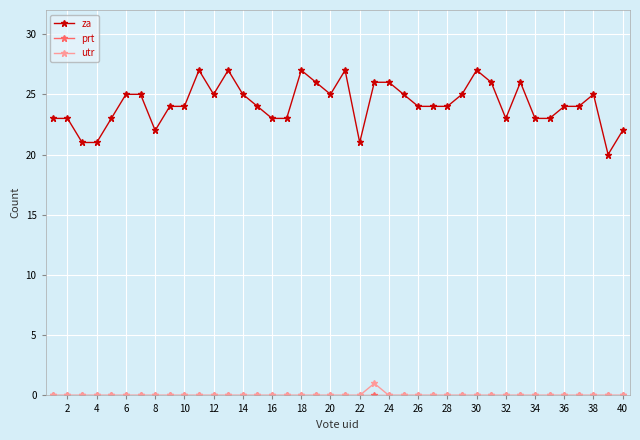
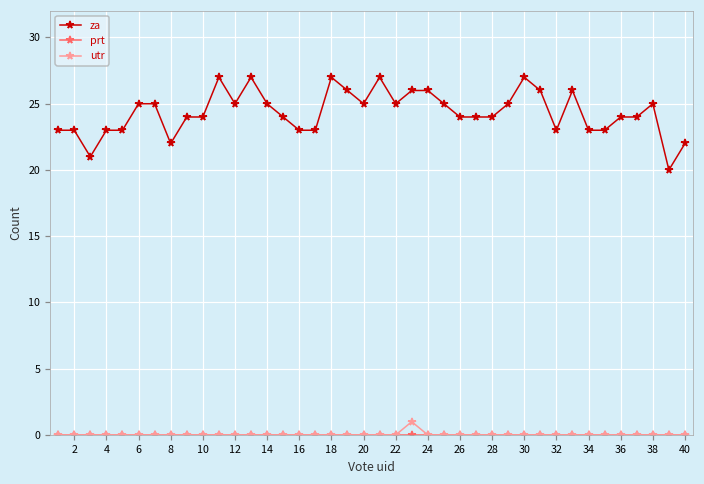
za, 4: 21 -> 23
za, 22: 21 -> 25
